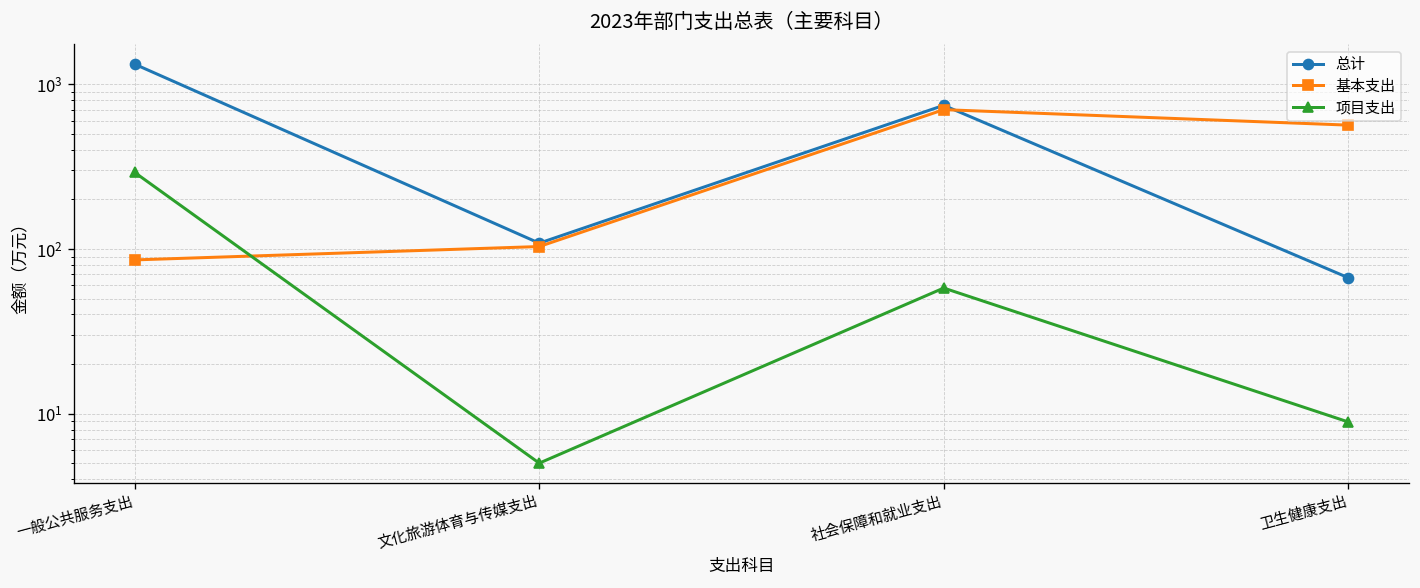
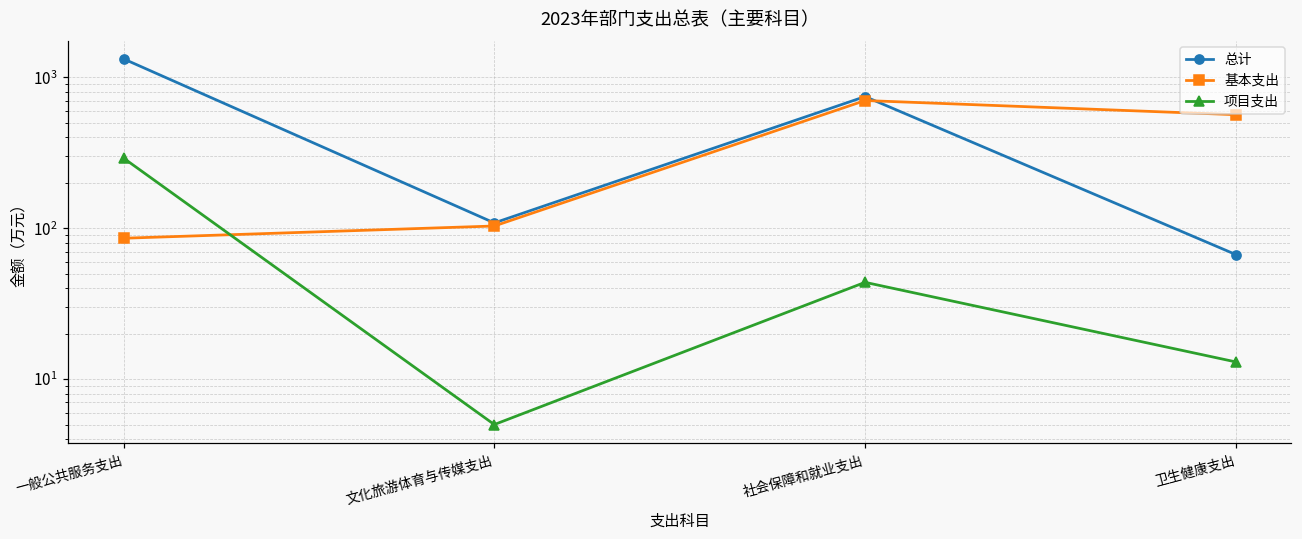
项目支出, 社会保障和就业支出: 58 -> 44
项目支出, 卫生健康支出: 9 -> 13
